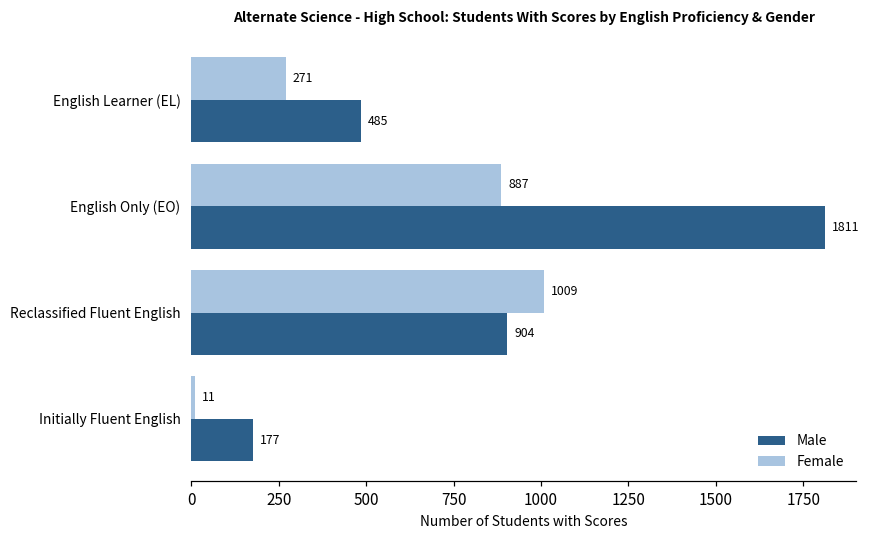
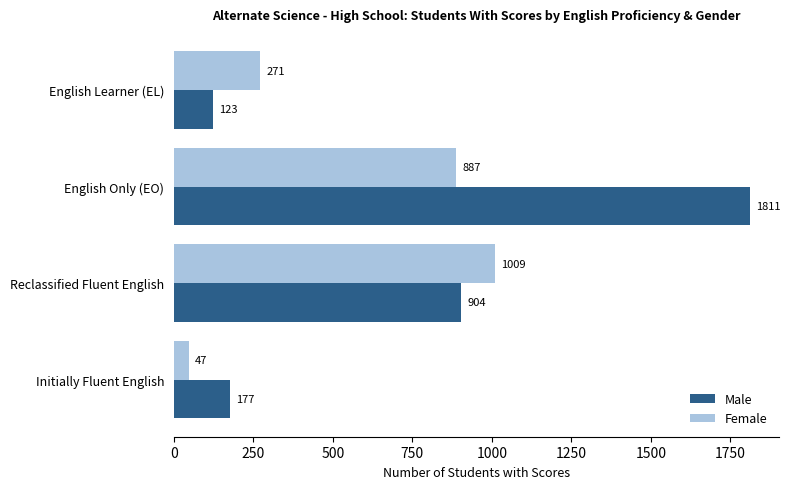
Male, English Learner (EL): 485 -> 123
Female, Initially Fluent English: 11 -> 47
